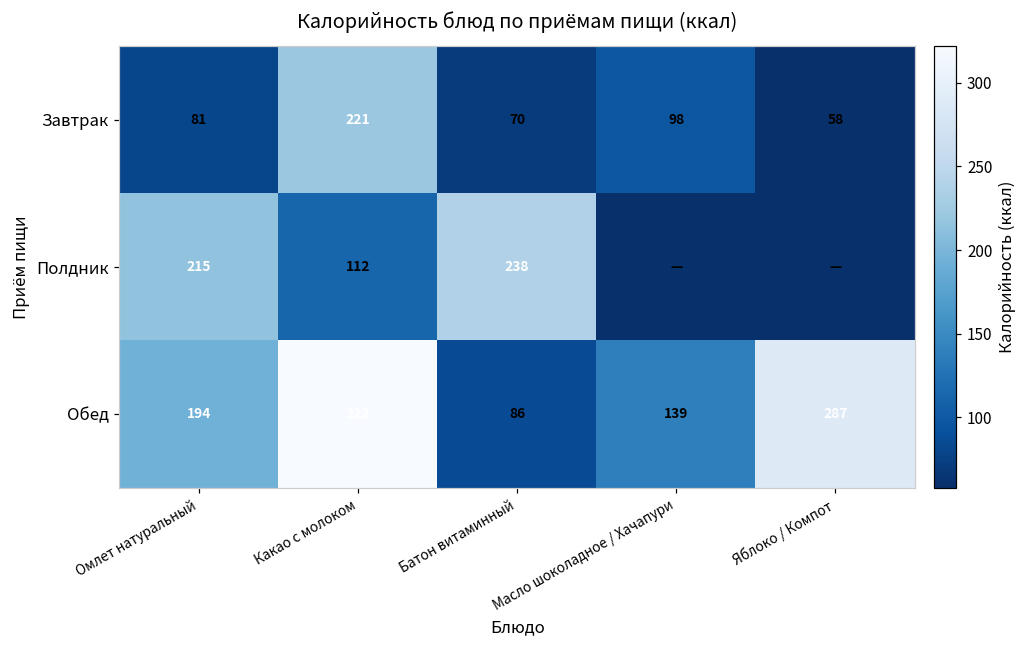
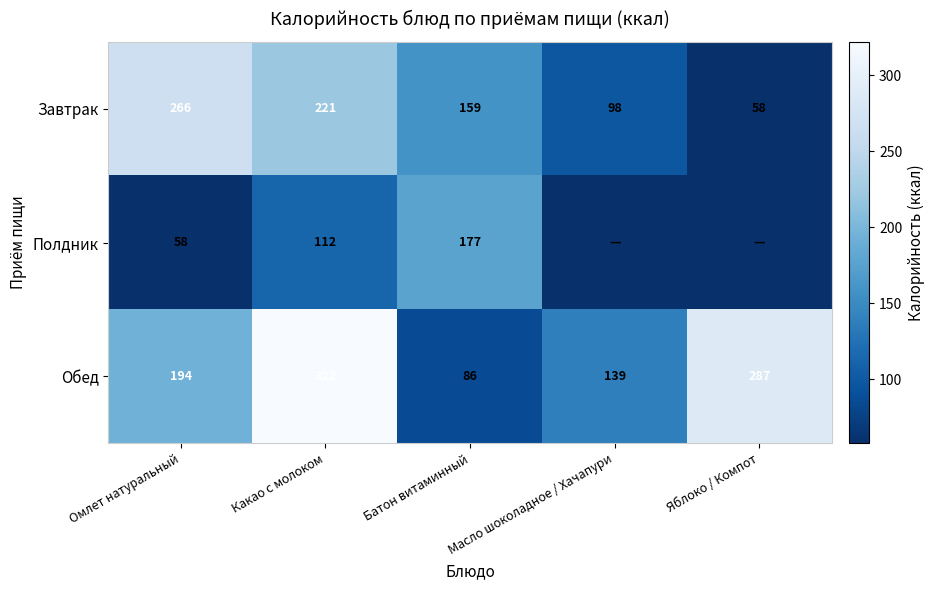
Завтрак, Омлет натуральный: 81 -> 266
Завтрак, Батон витаминный: 70 -> 159
Полдник, Омлет натуральный: 215 -> 58
Полдник, Батон витаминный: 238 -> 177
